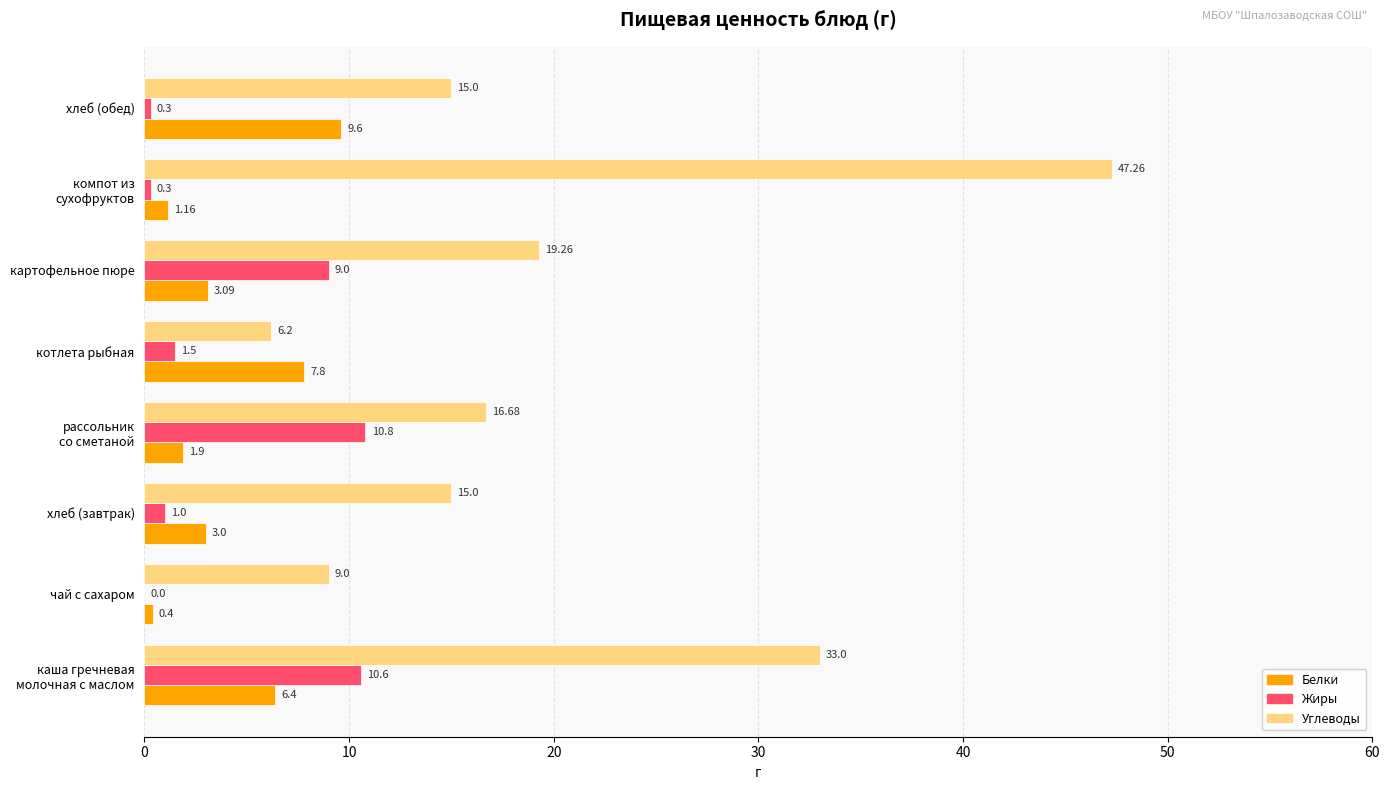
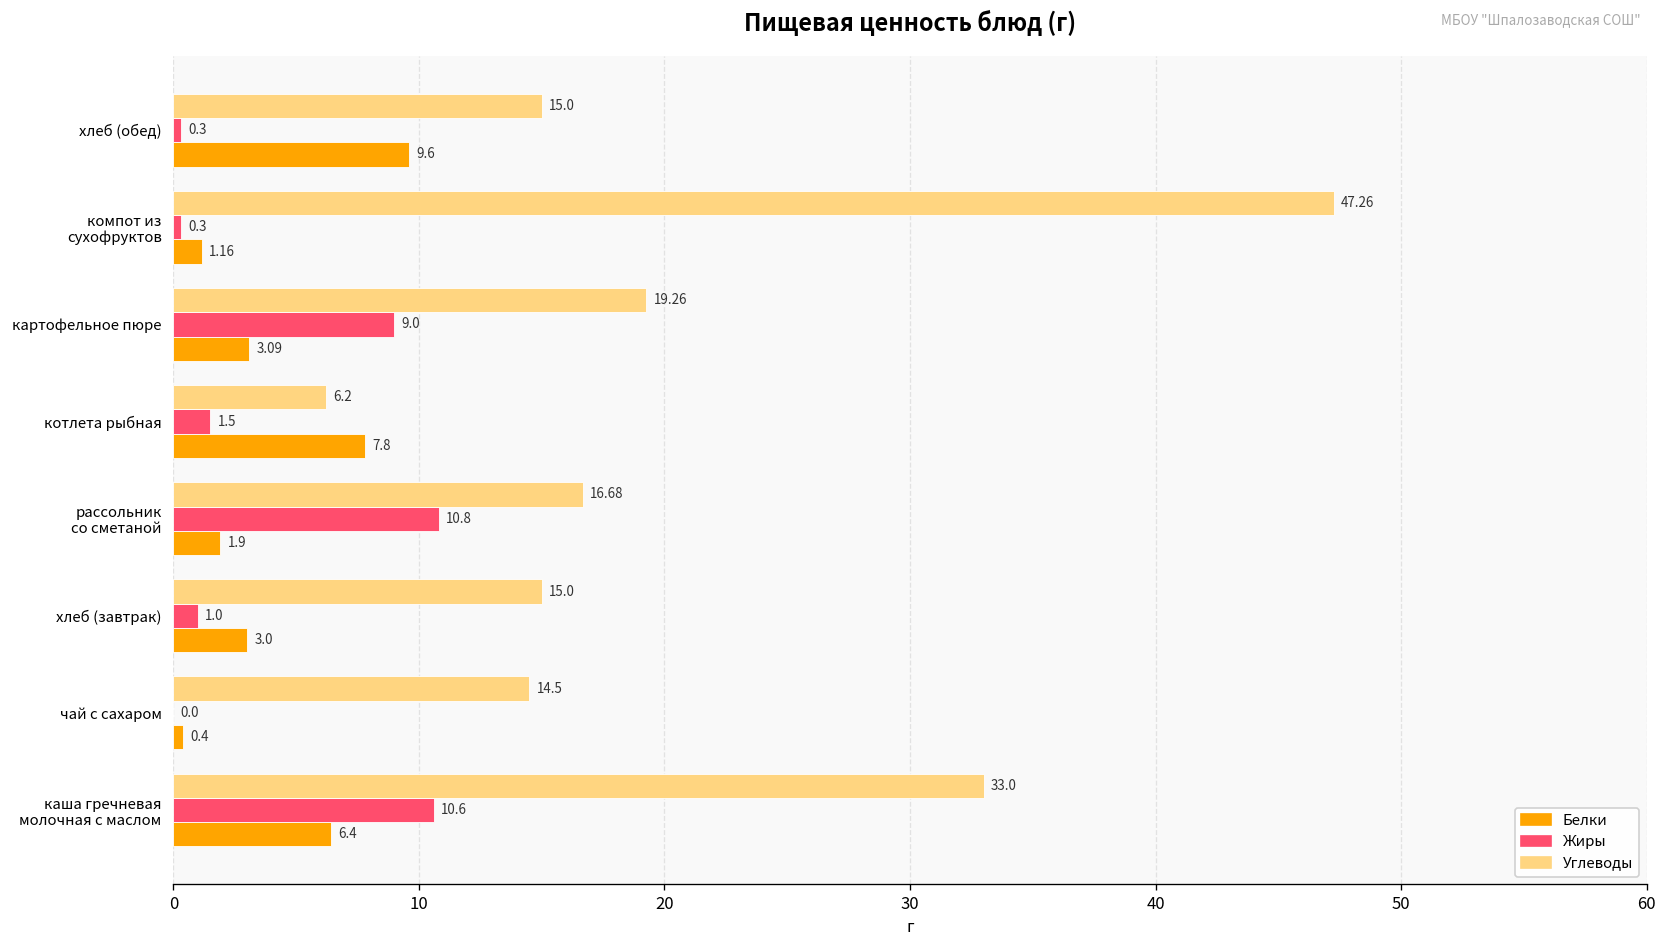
Углеводы, чай с сахаром: 9.0 -> 14.5
